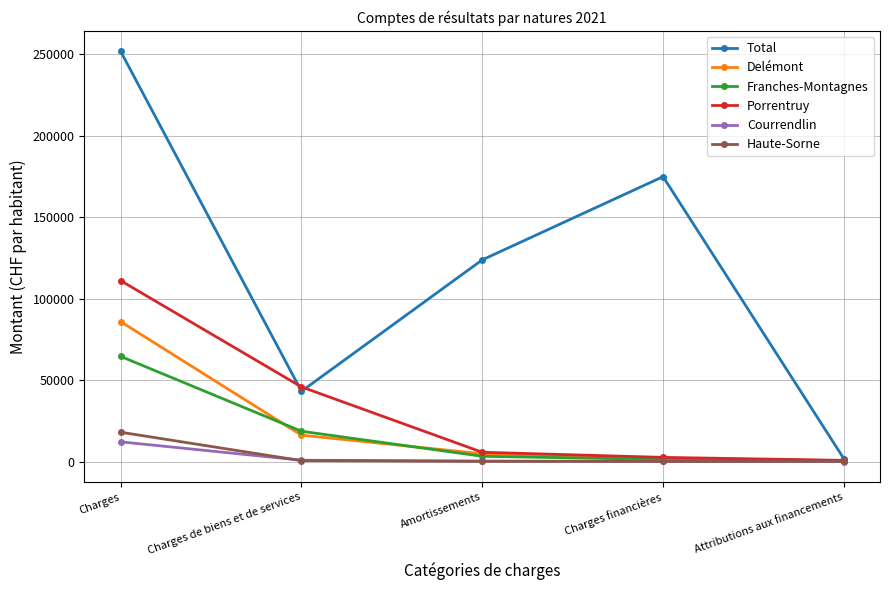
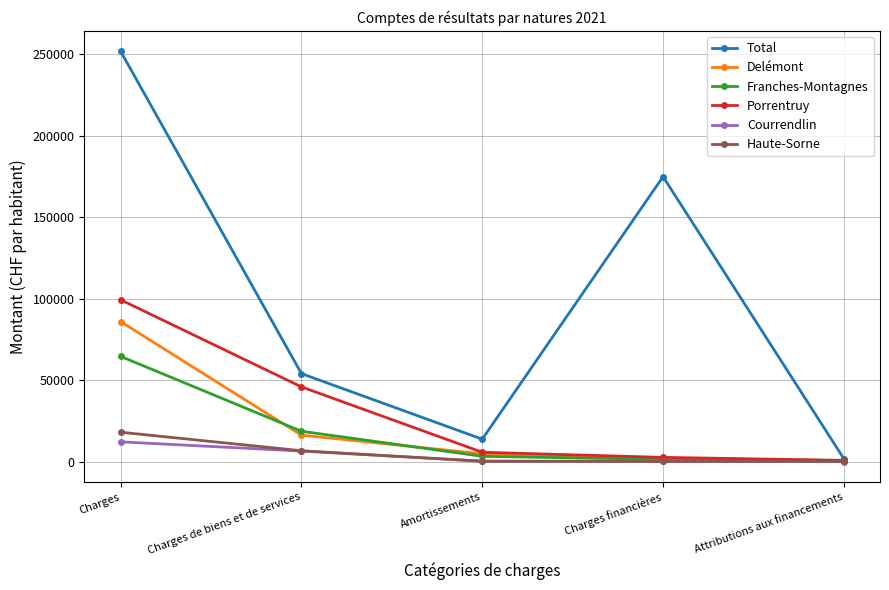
Porrentruy, Charges: 111000 -> 99000
Total, Charges de biens et de services: 43000 -> 54000
Courrendlin, Charges de biens et de services: 1000 -> 6000
Haute-Sorne, Charges de biens et de services: 1000 -> 7000
Total, Amortissements: 124000 -> 14000
